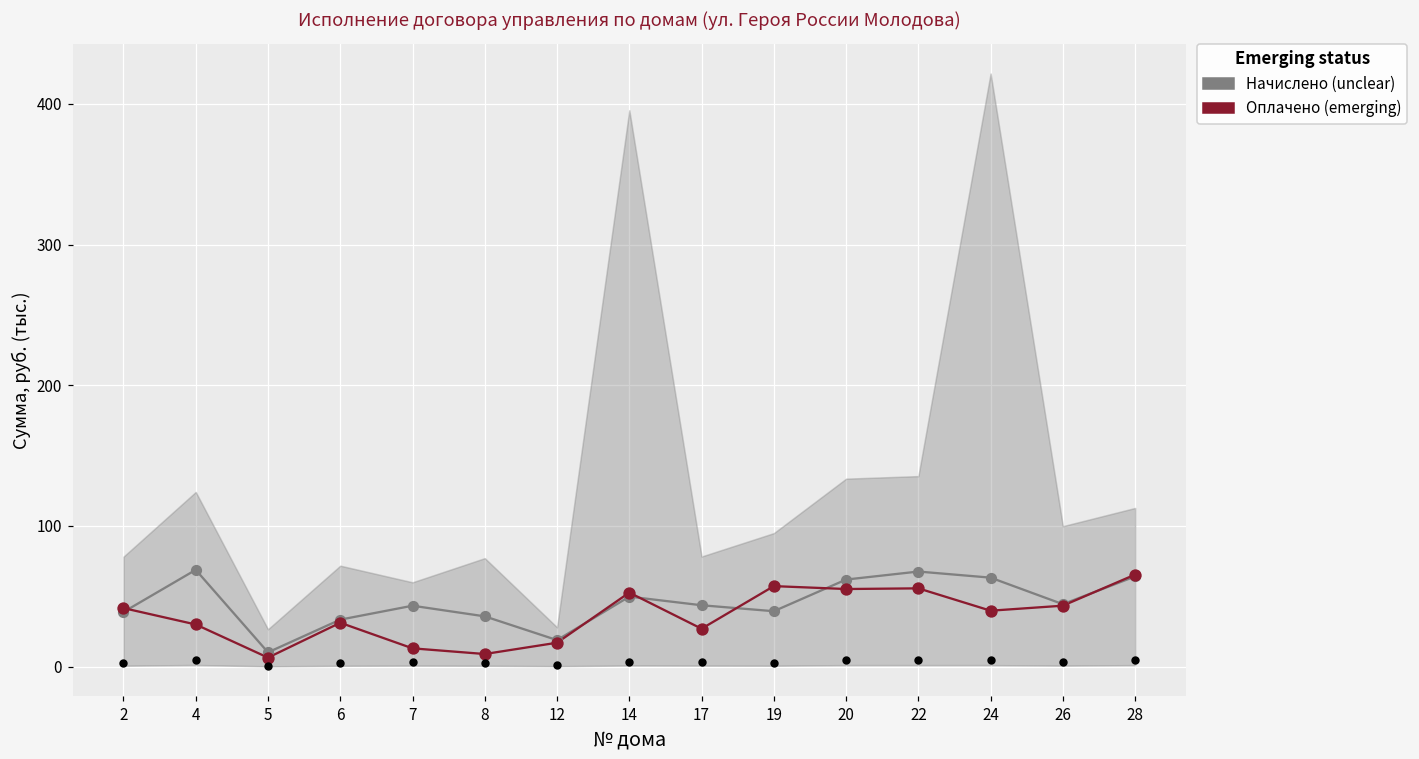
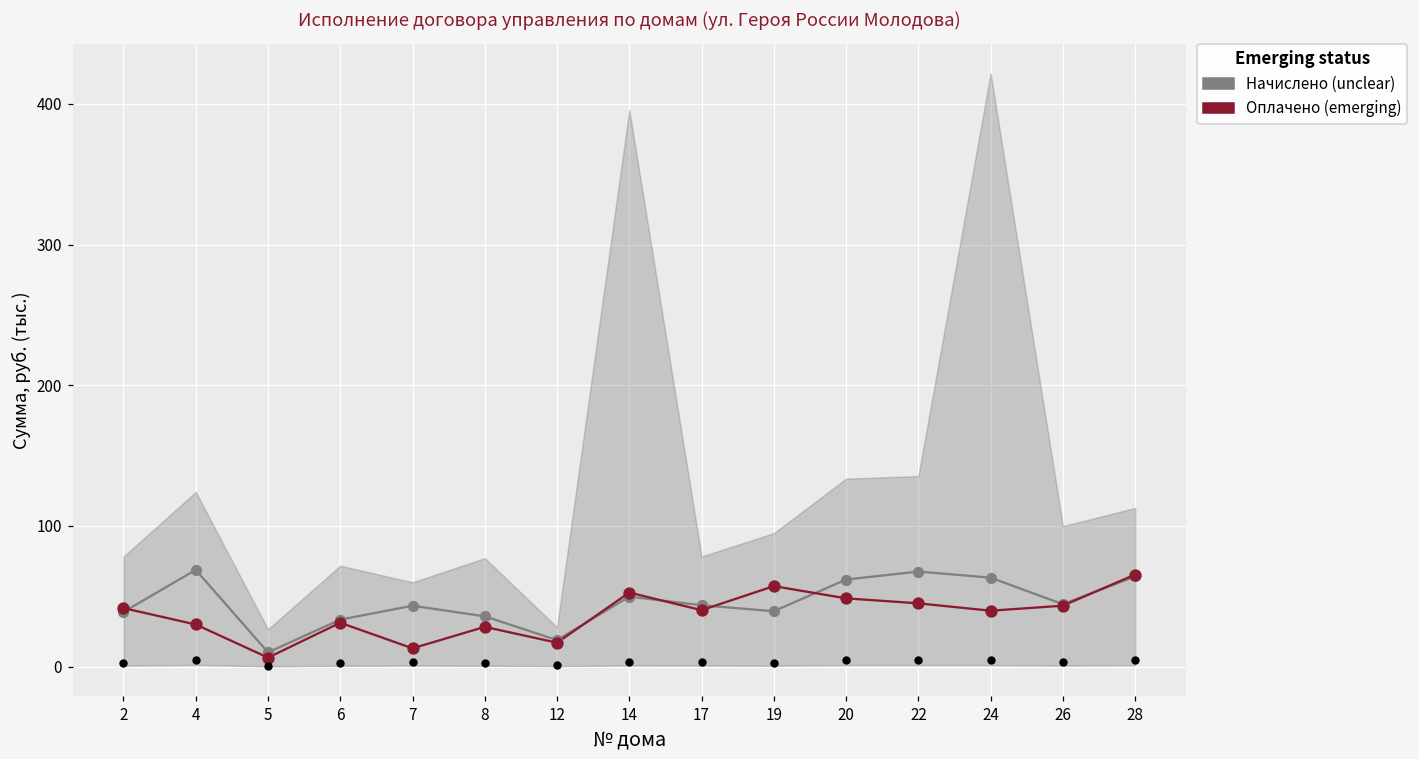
Оплачено (emerging), 8: 9 -> 28
Оплачено (emerging), 17: 27 -> 40
Оплачено (emerging), 20: 55 -> 49
Оплачено (emerging), 22: 56 -> 45
